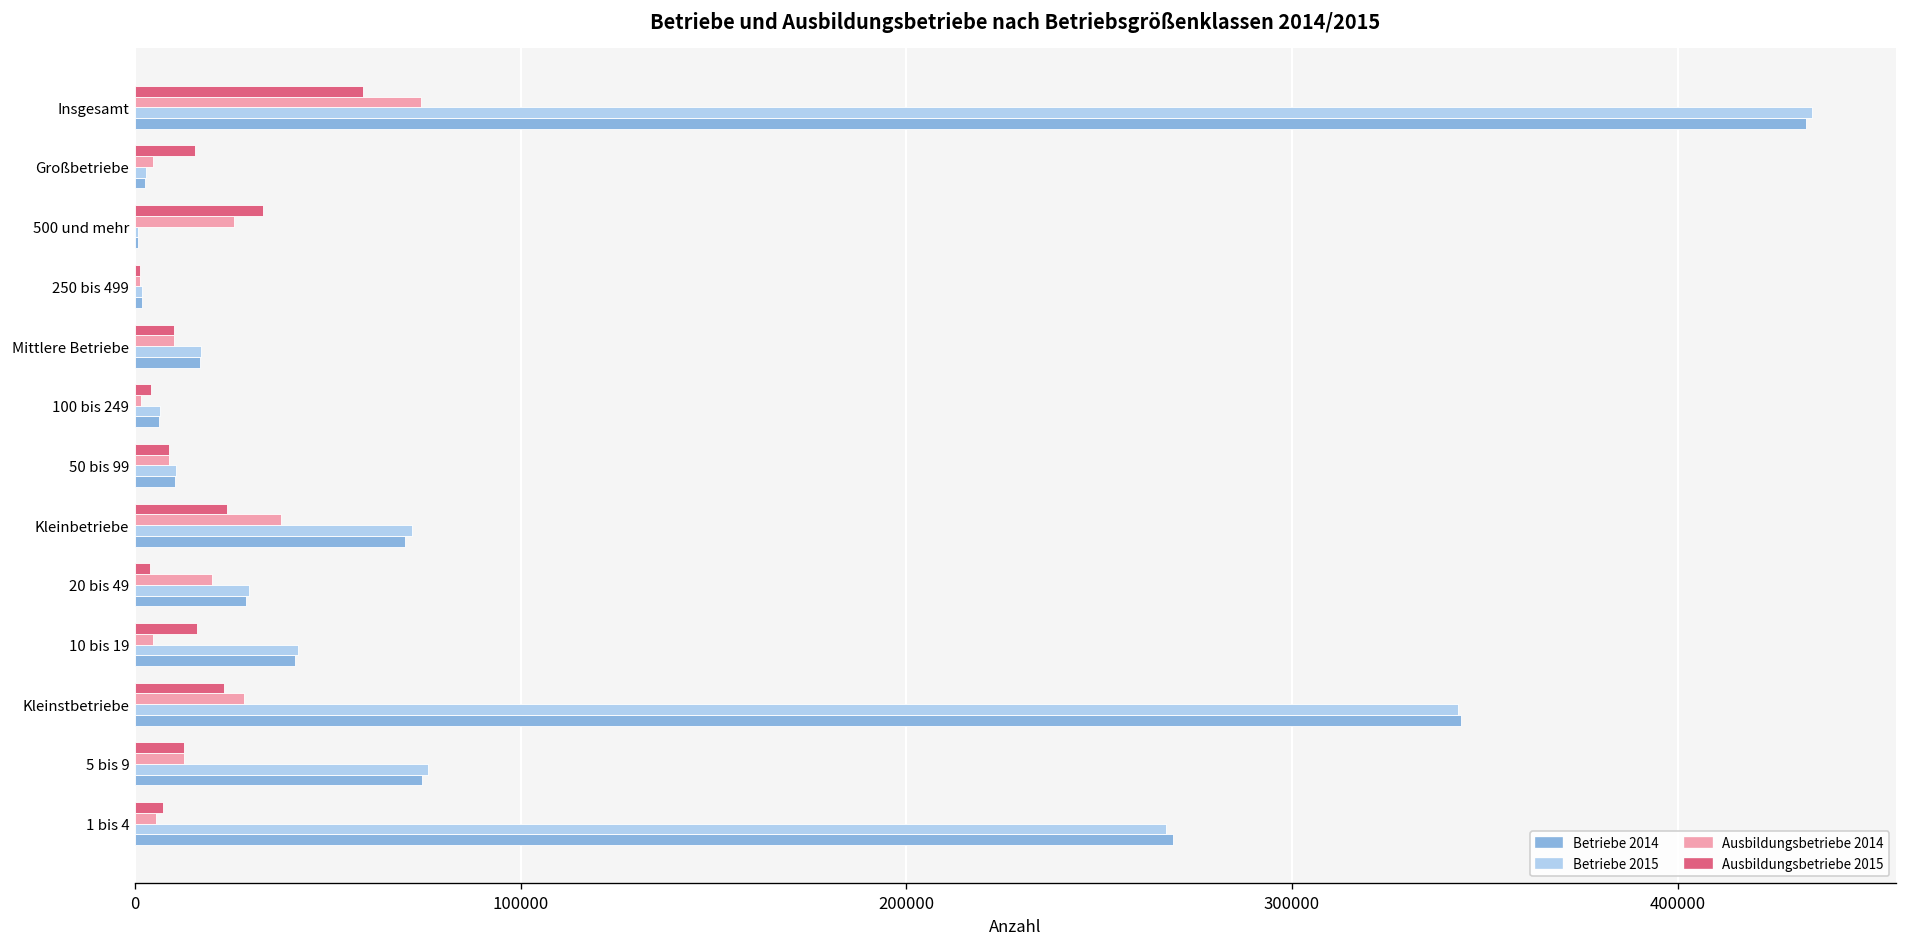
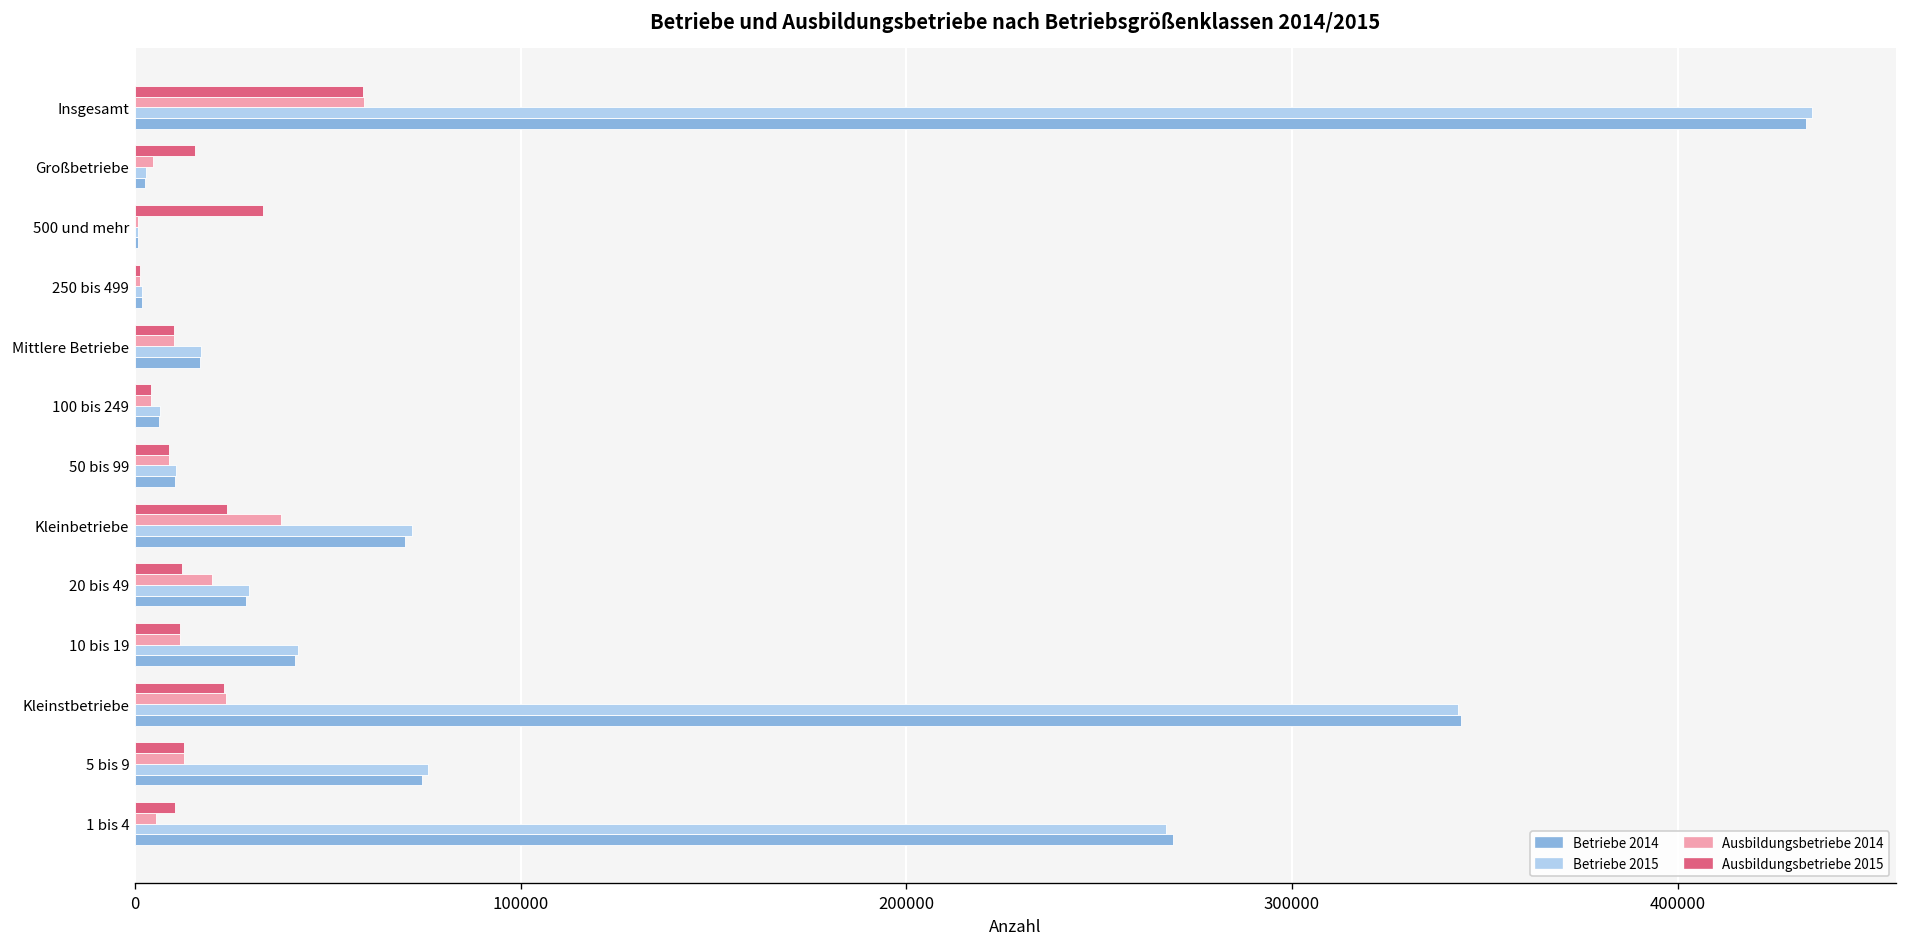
Ausbildungsbetriebe 2014, Insgesamt: 74000 -> 59000
Ausbildungsbetriebe 2014, 500 und mehr: 26000 -> 1000
Ausbildungsbetriebe 2014, 100 bis 249: 1000 -> 4000
Ausbildungsbetriebe 2015, 20 bis 49: 4000 -> 12000
Ausbildungsbetriebe 2015, 10 bis 19: 16000 -> 12000
Ausbildungsbetriebe 2014, 10 bis 19: 5000 -> 12000
Ausbildungsbetriebe 2014, Kleinstbetriebe: 28000 -> 24000
Ausbildungsbetriebe 2015, 1 bis 4: 7000 -> 10000
